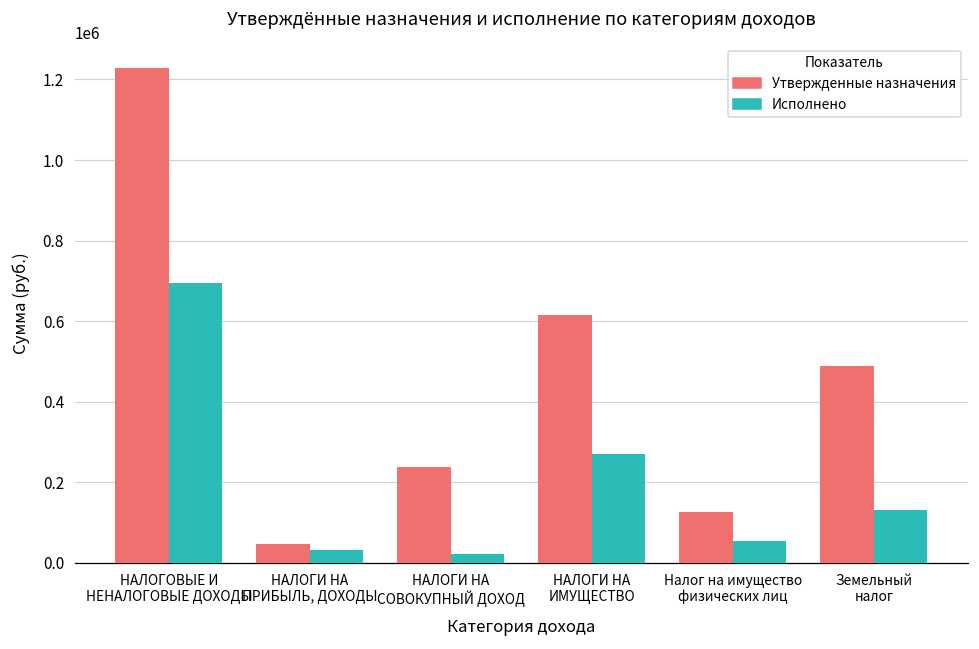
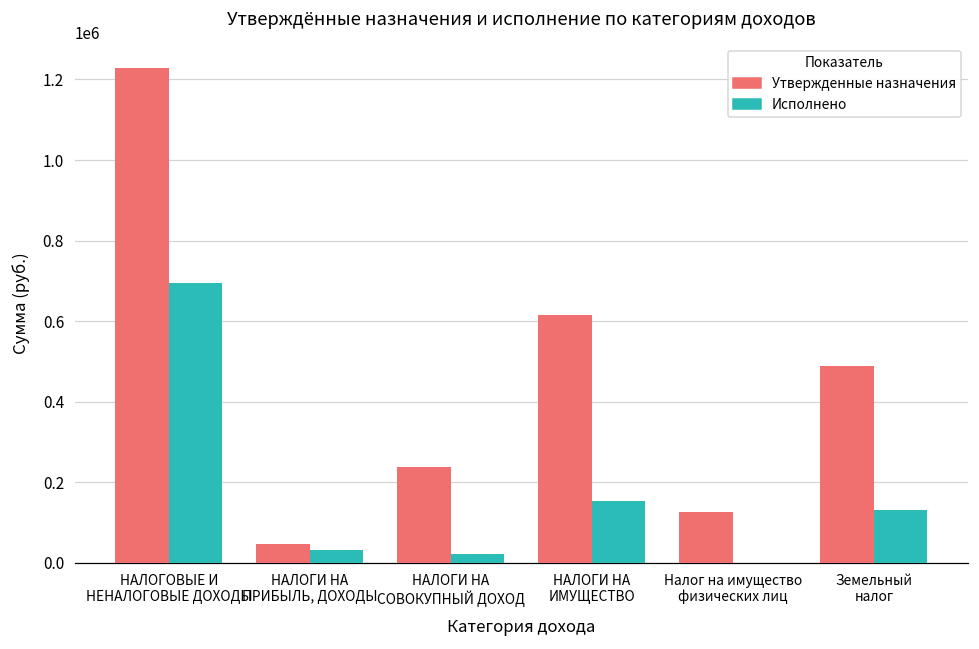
Исполнено, НАЛОГИ НА ИМУЩЕСТВО: 270000 -> 150000
Исполнено, Налог на имущество физических лиц: 50000 -> 0
